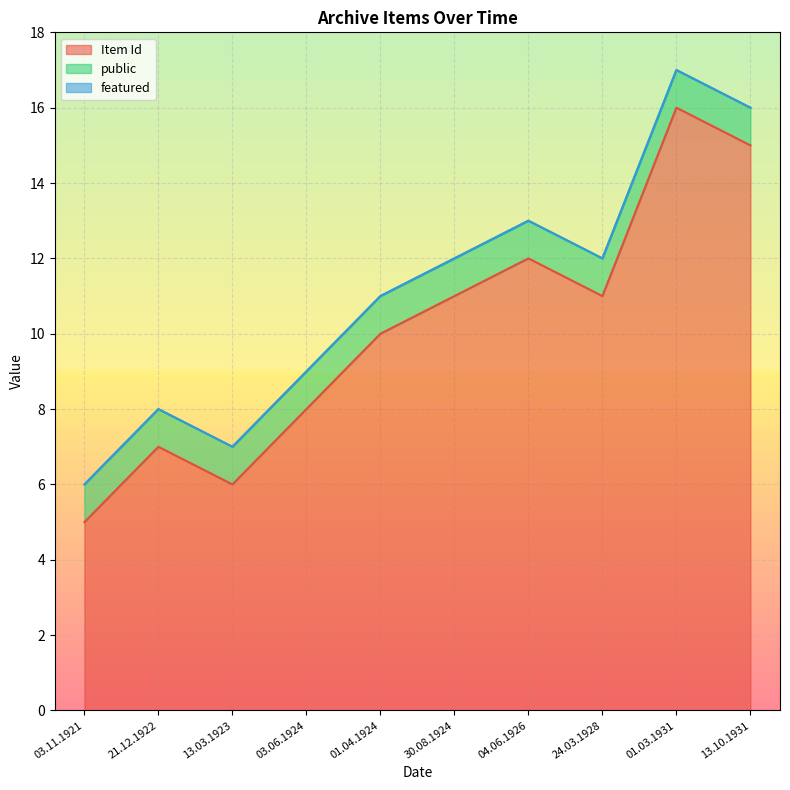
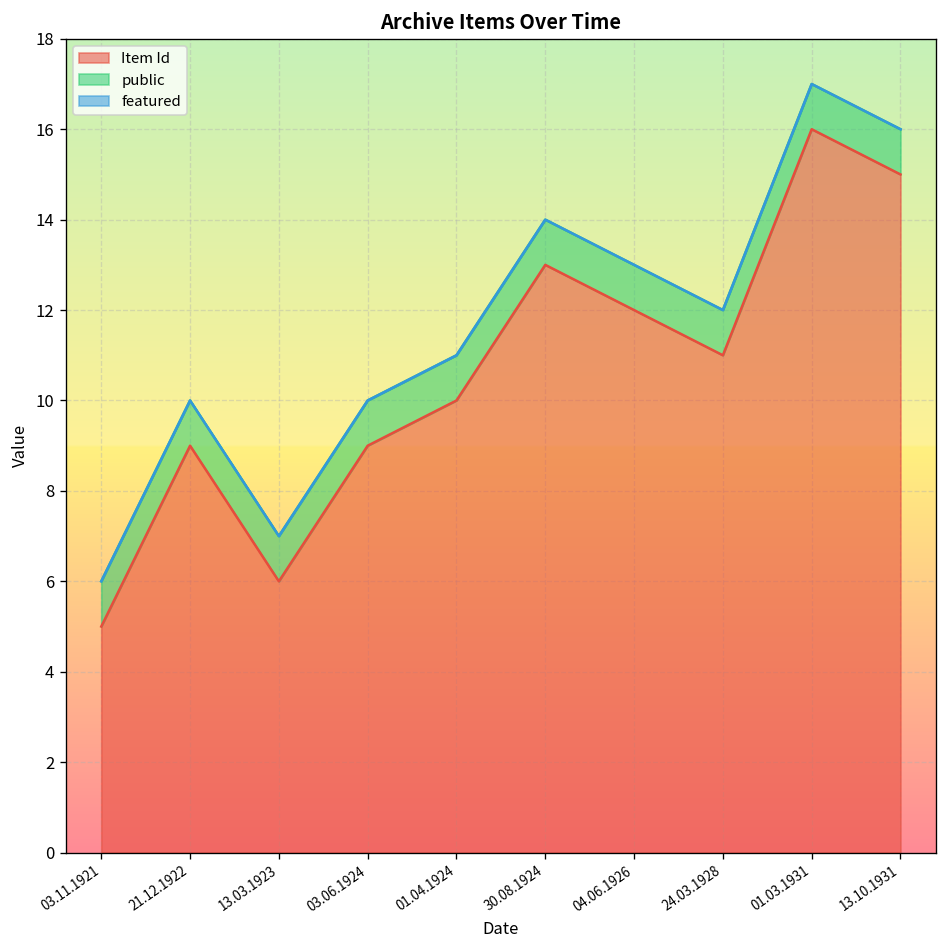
Item Id, 21.12.1922: 7 -> 9
Item Id, 03.06.1924: 8 -> 9
Item Id, 30.08.1924: 11 -> 13
